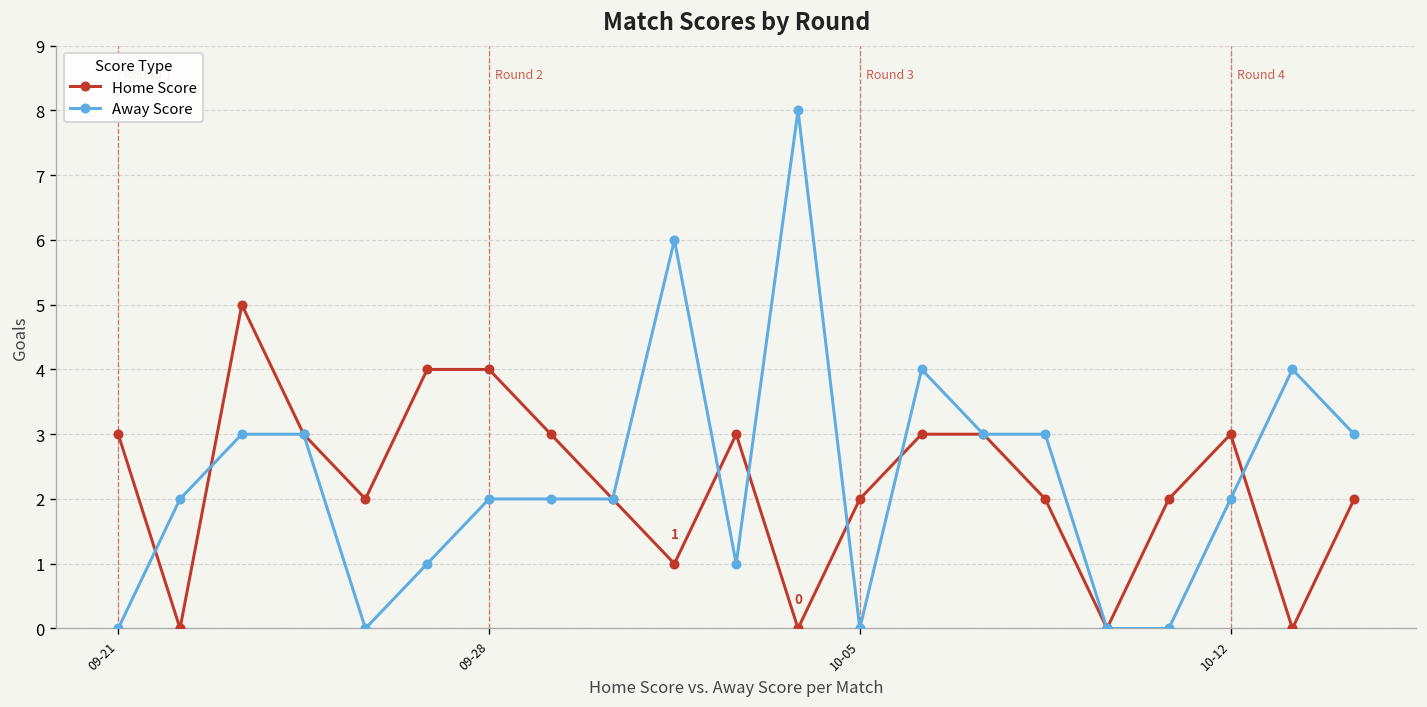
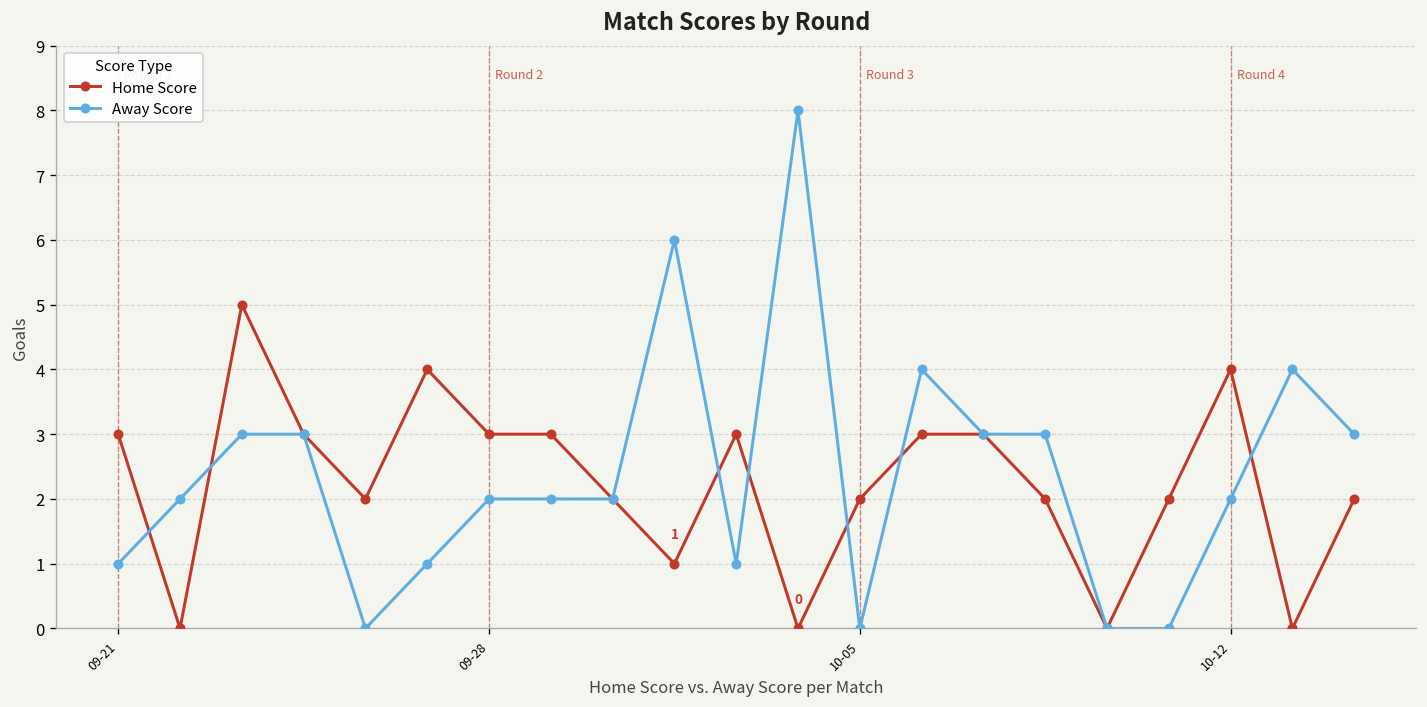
Away Score, 09-21: 0 -> 1
Home Score, 09-28: 4 -> 3
Home Score, 10-12: 3 -> 4
